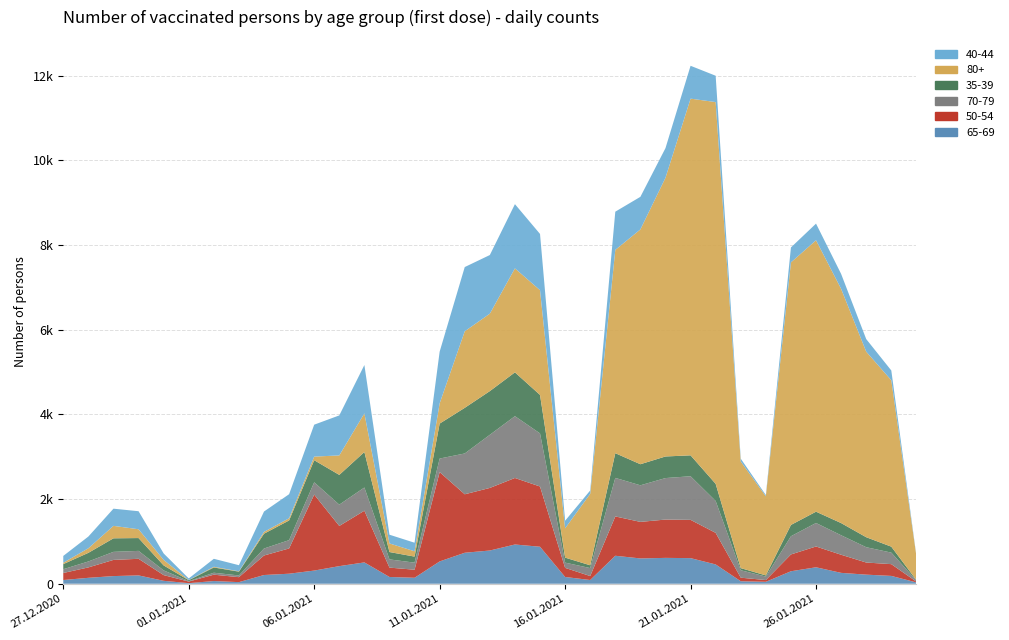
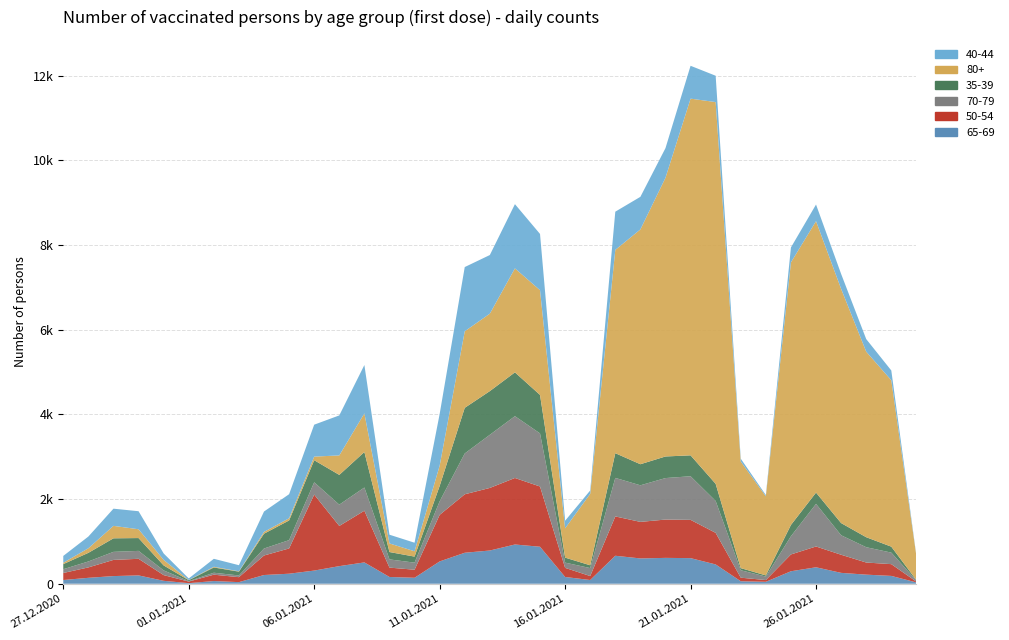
50-54, 11.01.2021: 2100 -> 1100
35-39, 11.01.2021: 800 -> 400
70-79, 26.01.2021: 600 -> 1000
